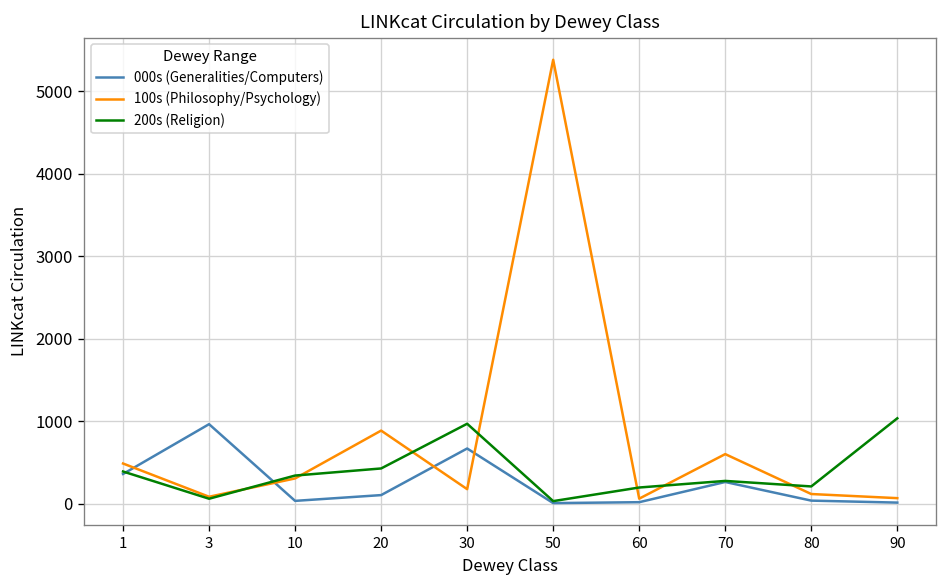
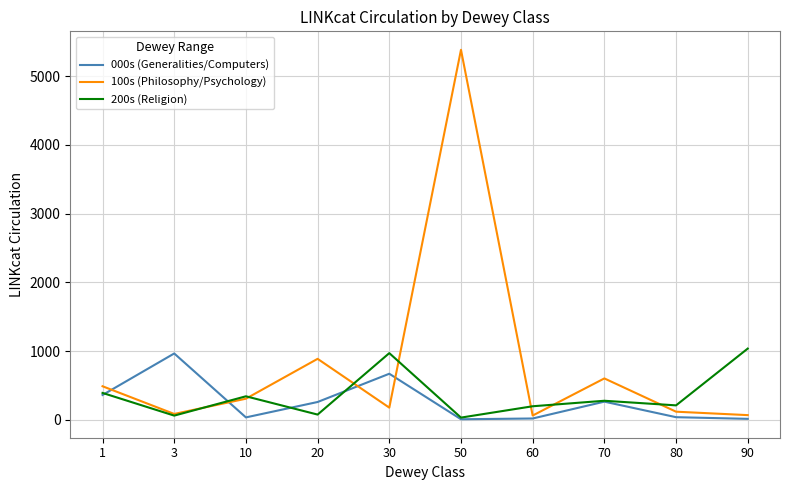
000s (Generalities/Computers), 20: 100 -> 300
200s (Religion), 20: 400 -> 100
